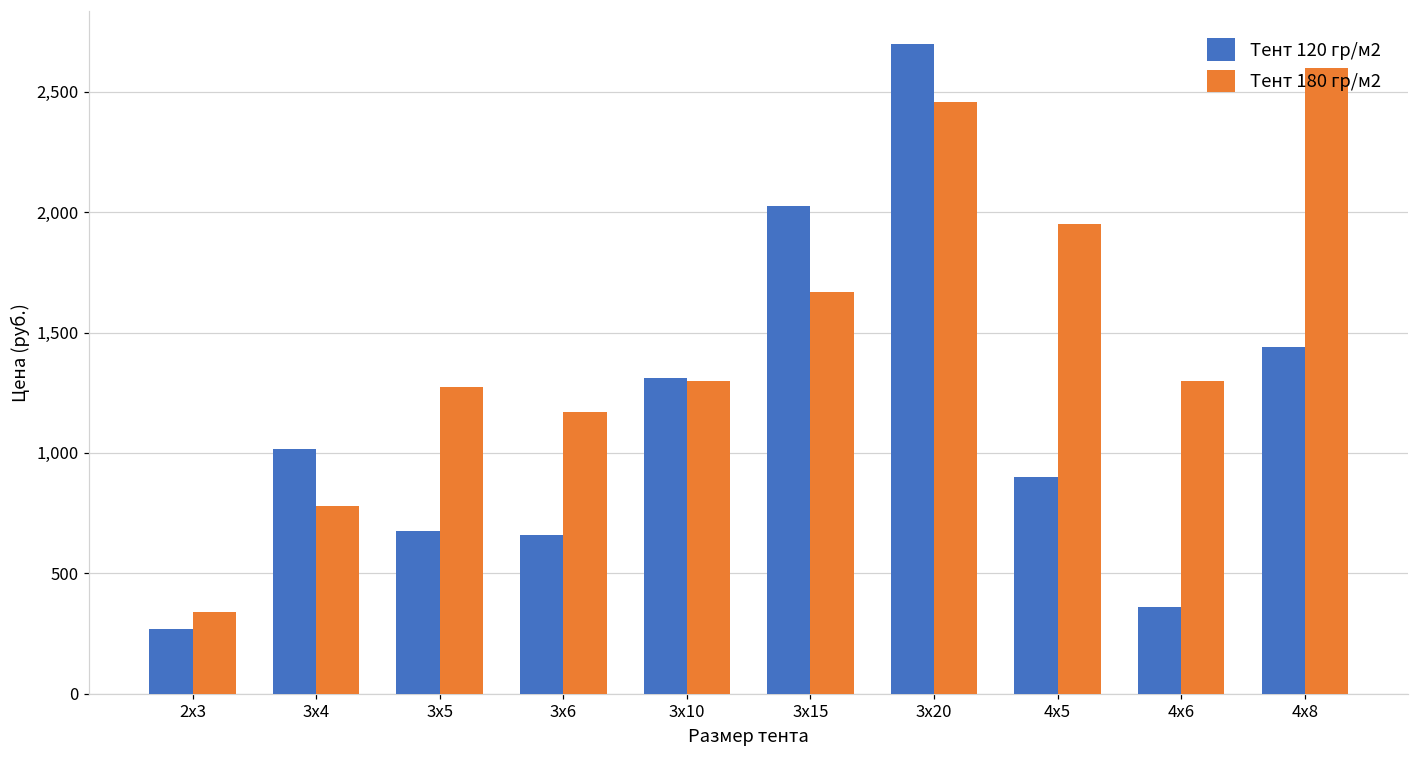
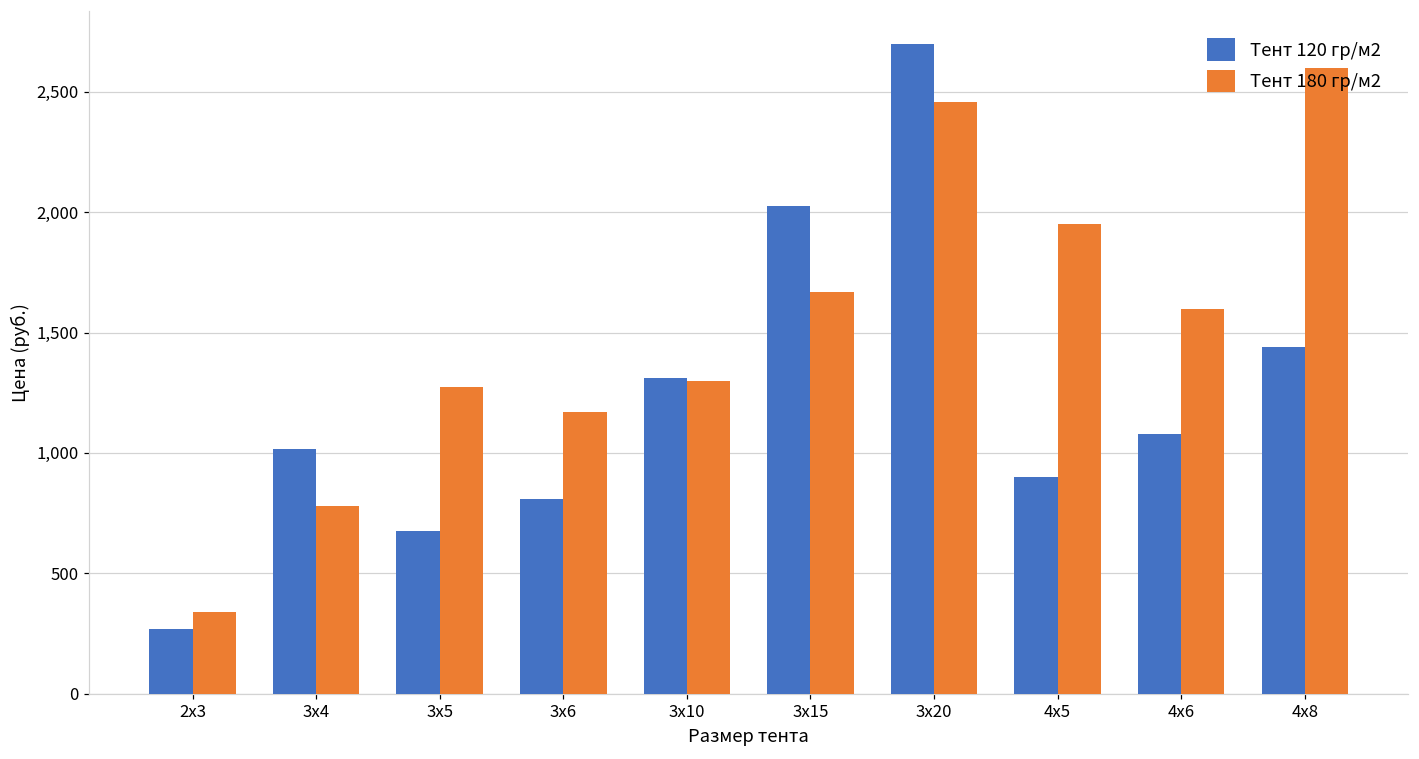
Тент 120 гр/м2, 3х6: 660 -> 810
Тент 120 гр/м2, 4х6: 360 -> 1,080
Тент 180 гр/м2, 4х6: 1,300 -> 1,600
